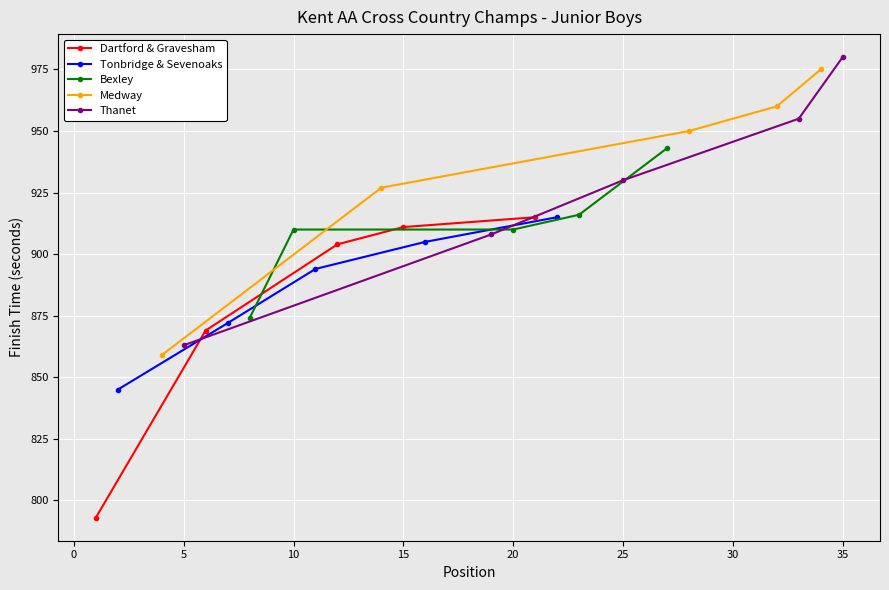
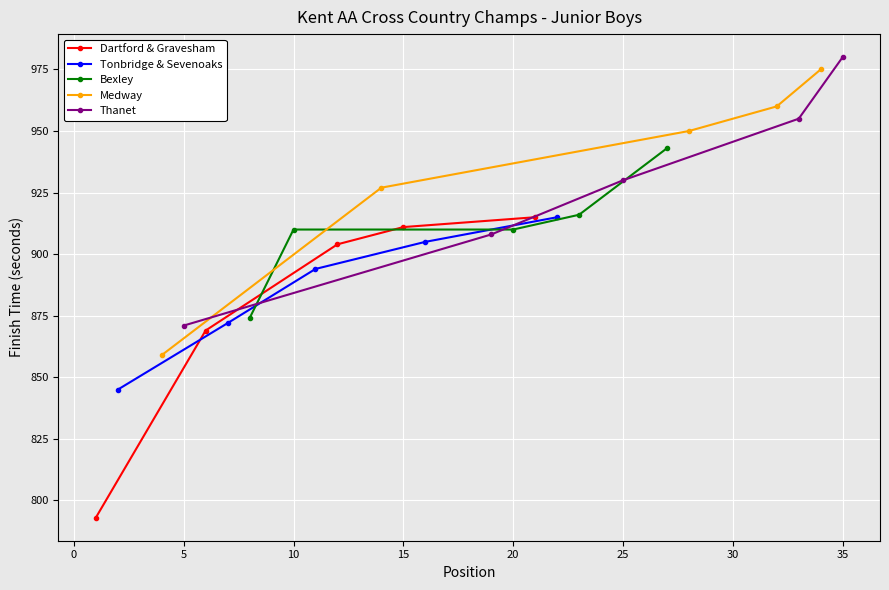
Thanet, 5: 863 -> 871
